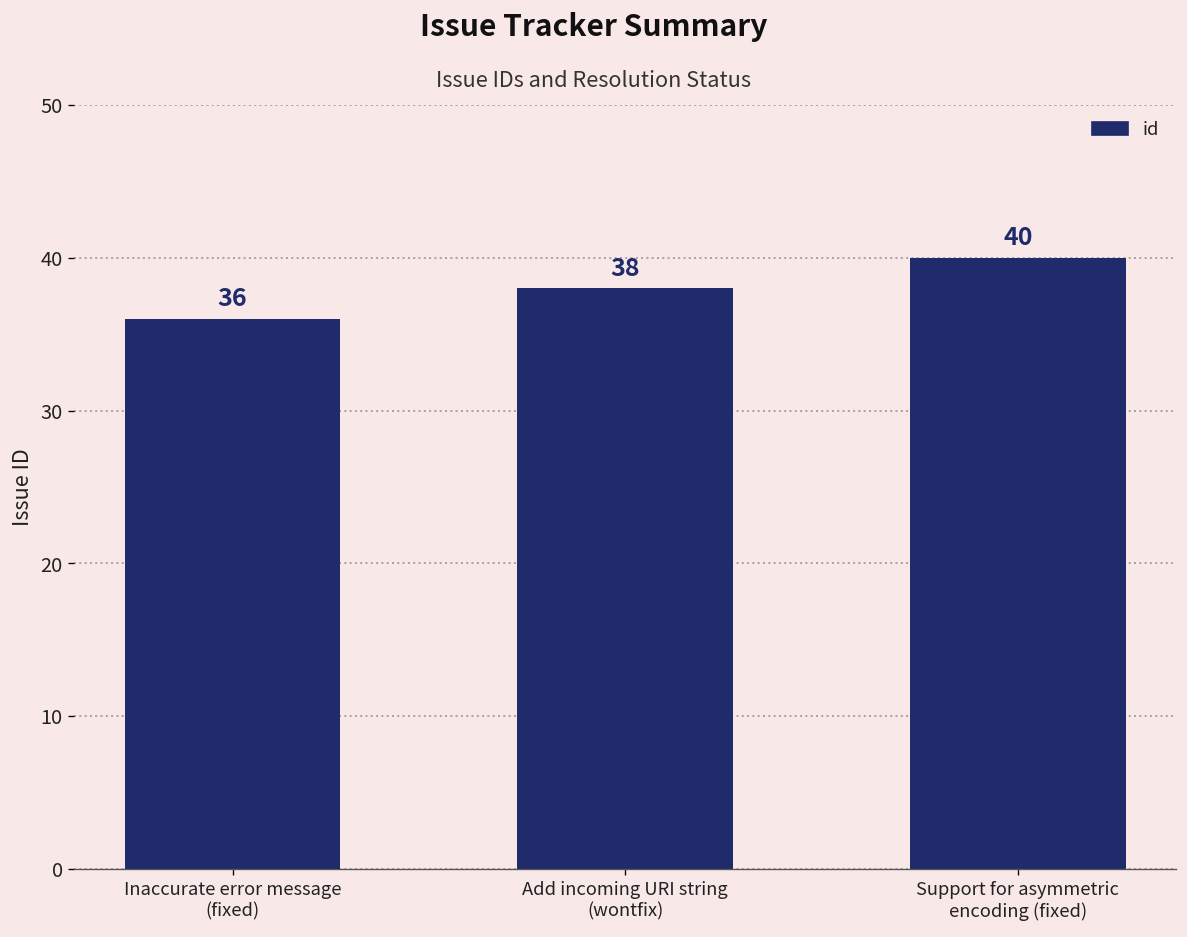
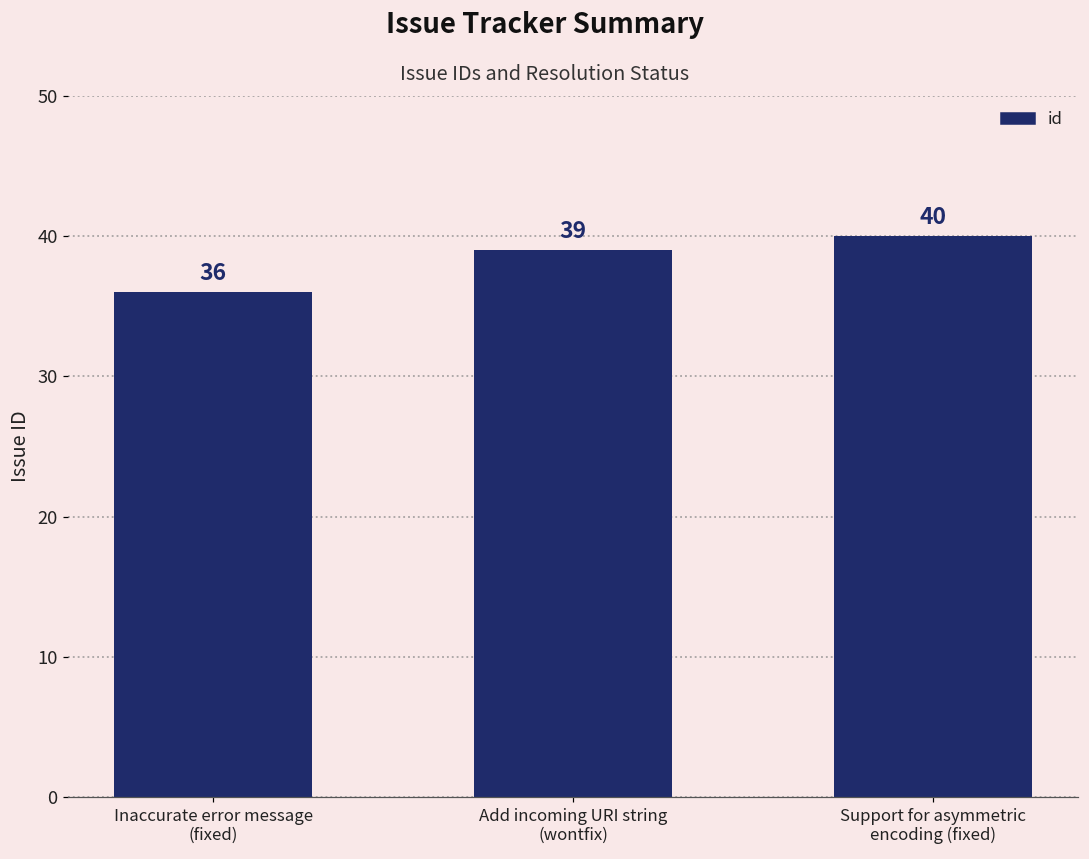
Add incoming URI string (wontfix): 38 -> 39
